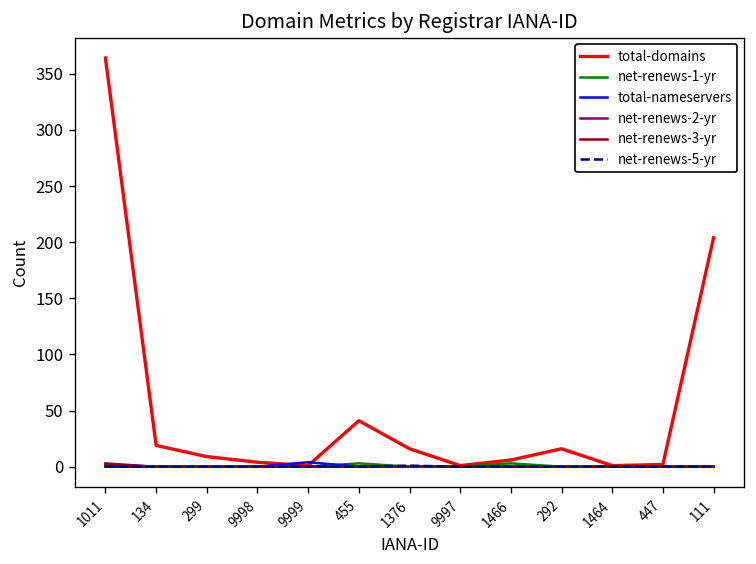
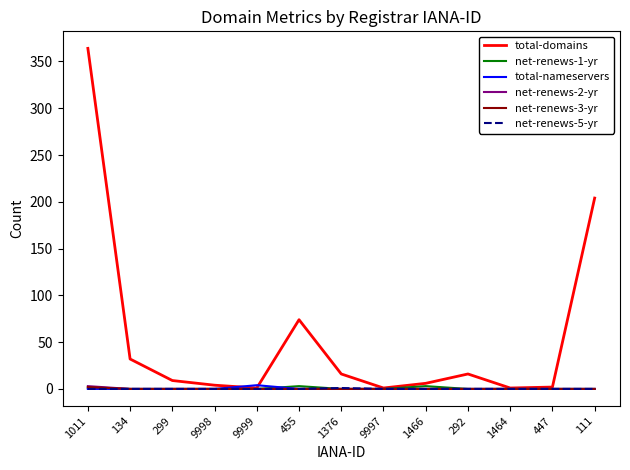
total-domains, 134: 20 -> 30
total-domains, 455: 40 -> 70
